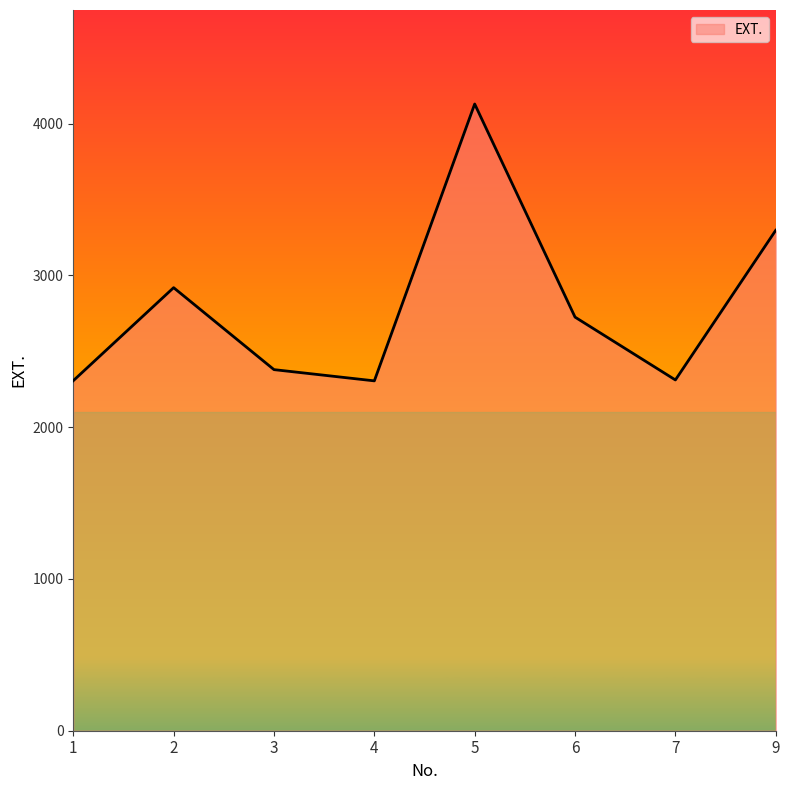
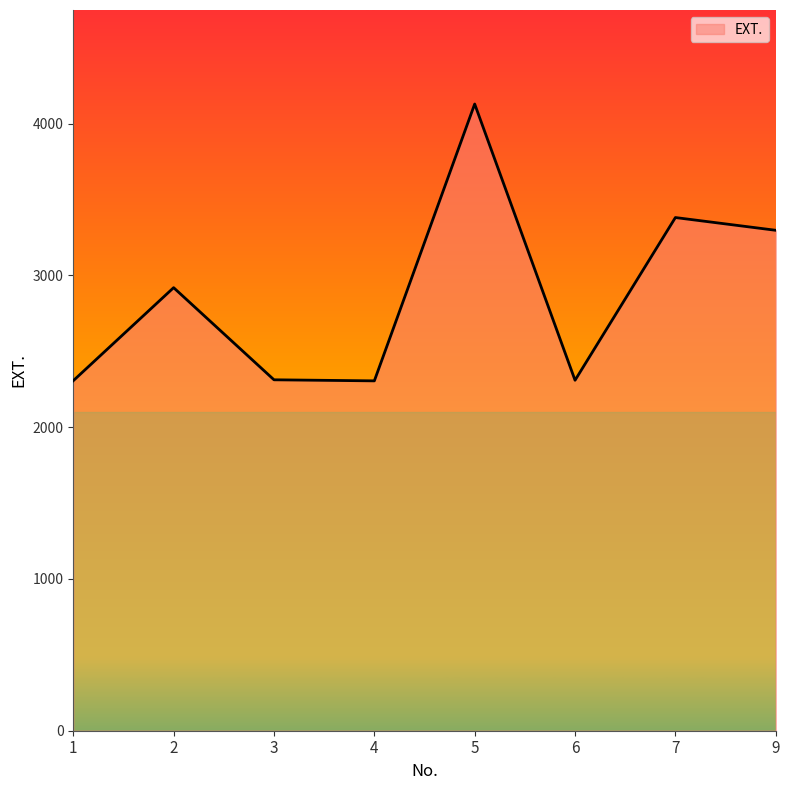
3: 2380 -> 2310
6: 2730 -> 2310
7: 2310 -> 3380
